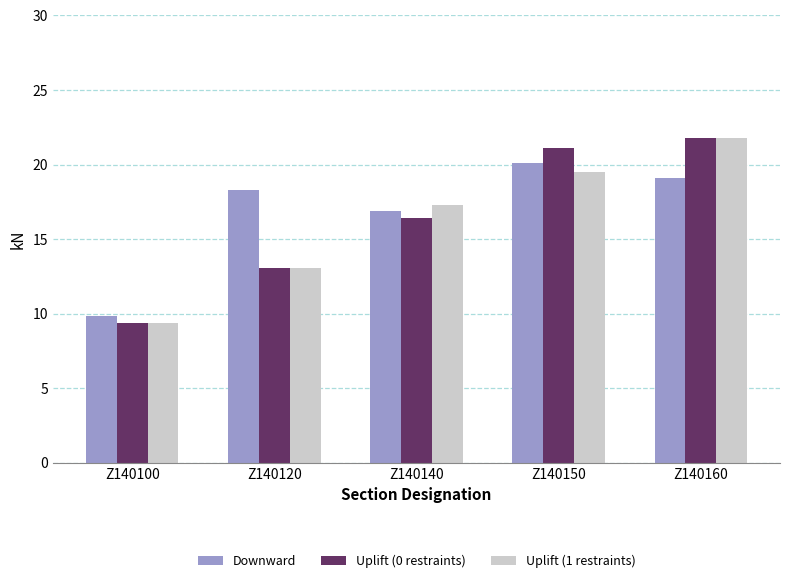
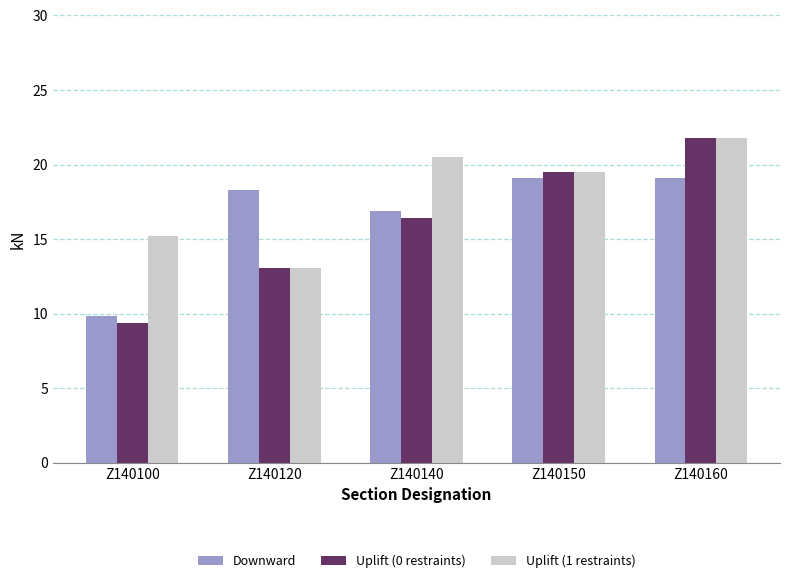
Uplift (1 restraints), Z140100: 9.4 -> 15.2
Uplift (1 restraints), Z140140: 17.3 -> 20.5
Downward, Z140150: 20.1 -> 19.1
Uplift (0 restraints), Z140150: 21.1 -> 19.5
